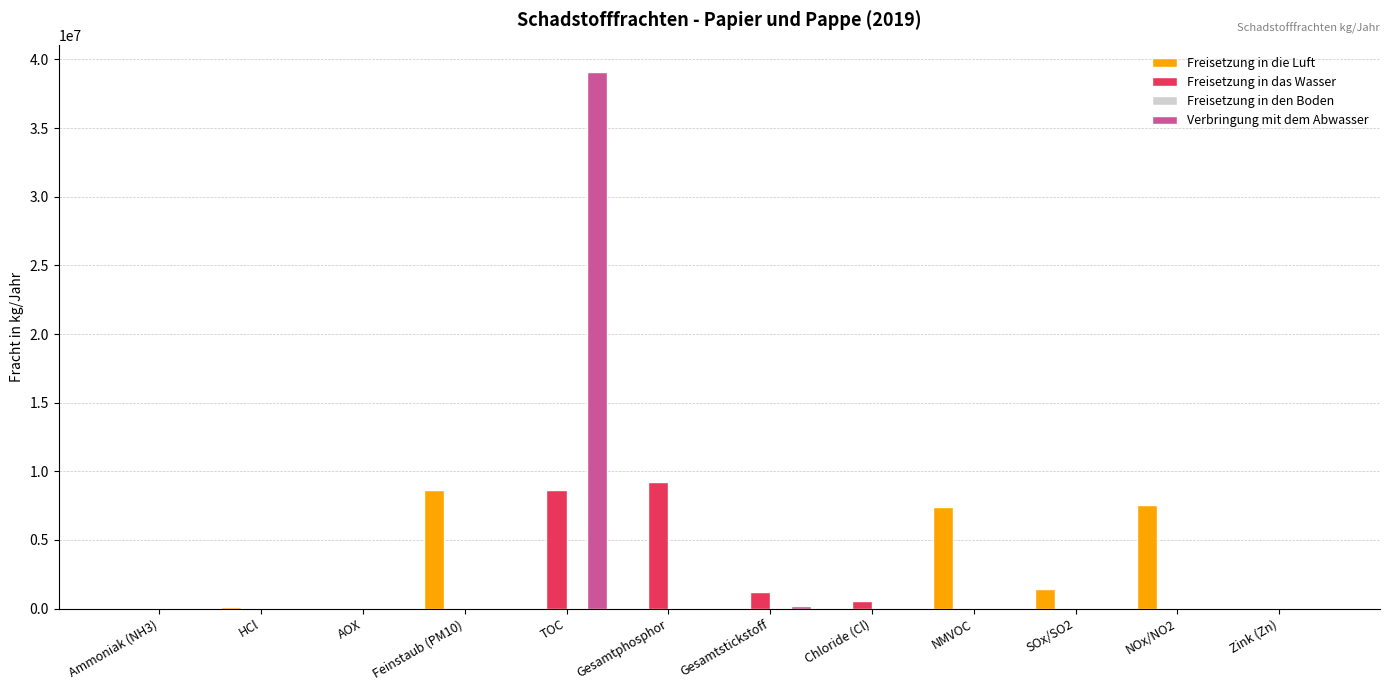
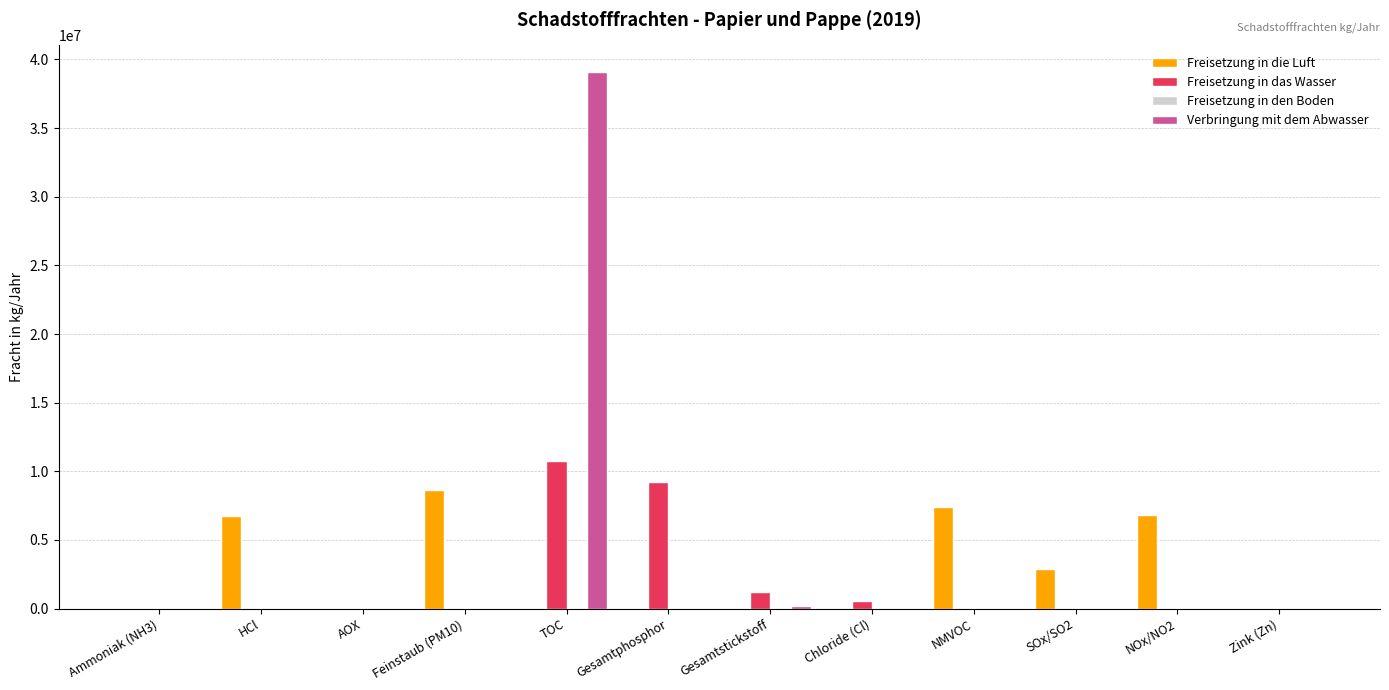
Freisetzung in die Luft, HCl: 100000 -> 6700000
Freisetzung in das Wasser, TOC: 8600000 -> 10800000
Freisetzung in die Luft, SOx/SO2: 1400000 -> 2900000
Freisetzung in die Luft, NOx/NO2: 7500000 -> 6800000
